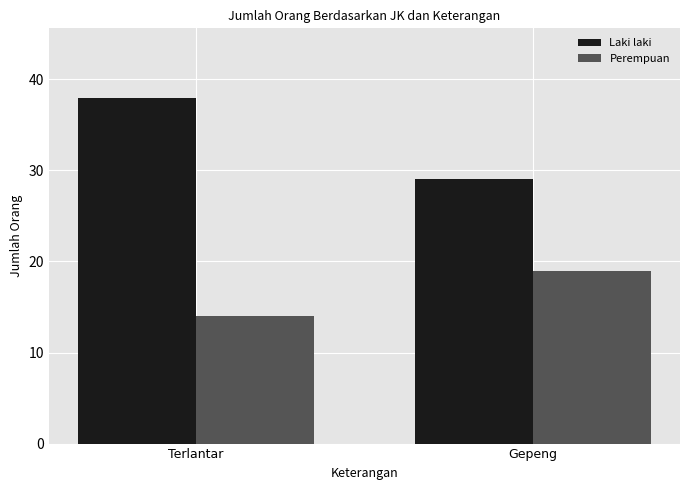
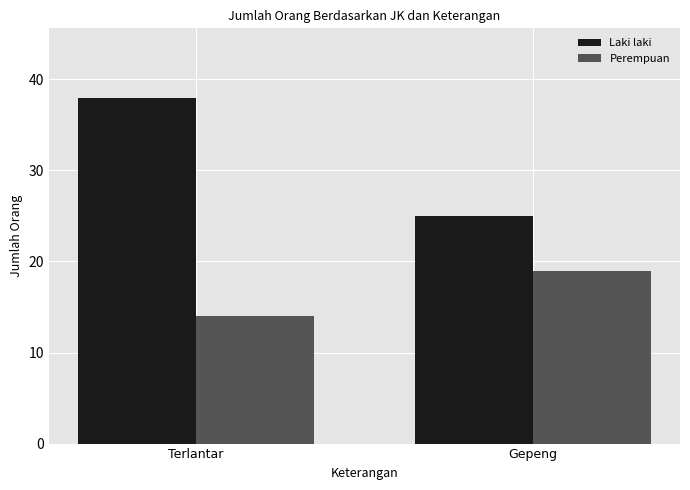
Laki laki, Gepeng: 29 -> 25
